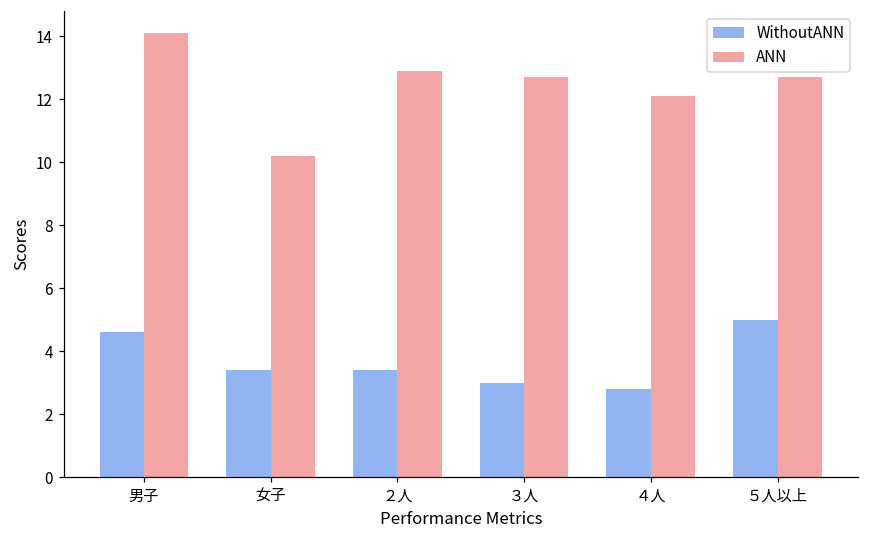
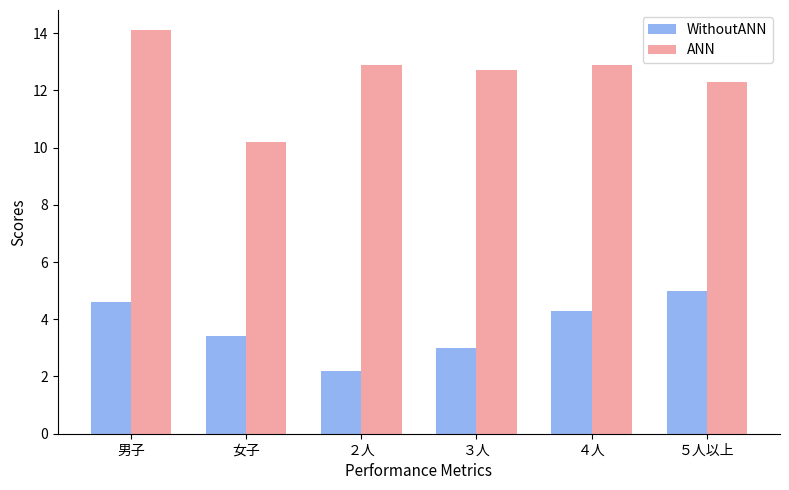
WithoutANN, ２人: 3.4 -> 2.2
WithoutANN, ４人: 2.8 -> 4.3
ANN, ４人: 12.1 -> 12.9
ANN, ５人以上: 12.7 -> 12.3
